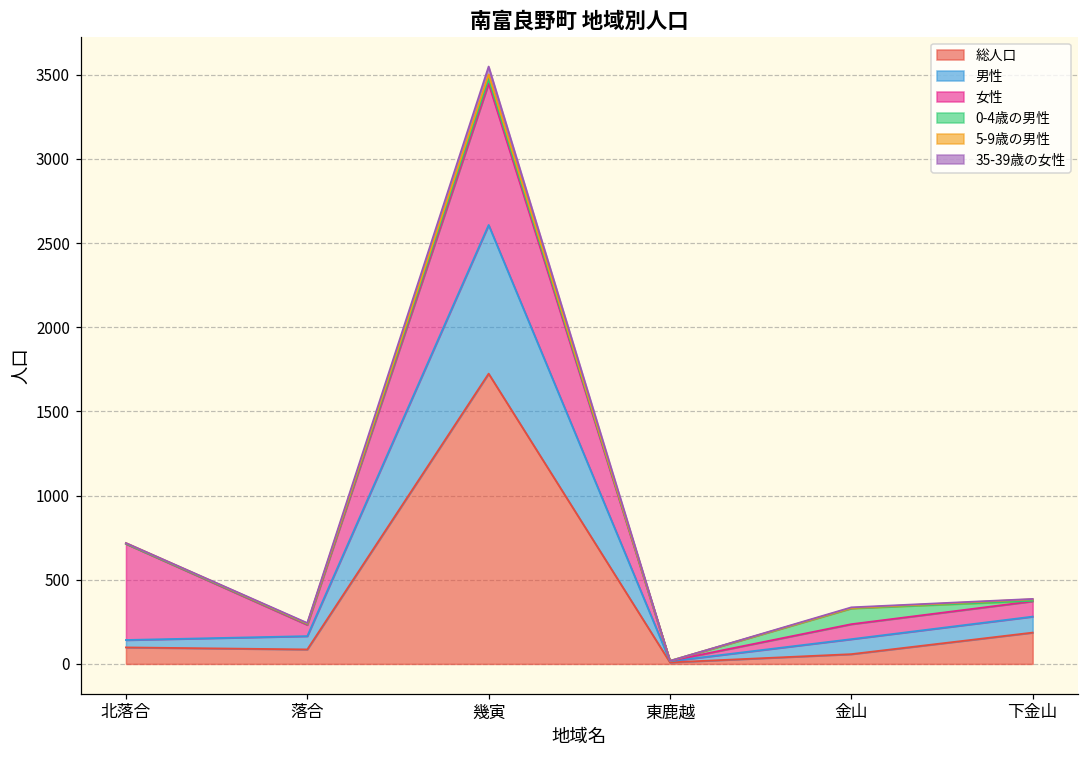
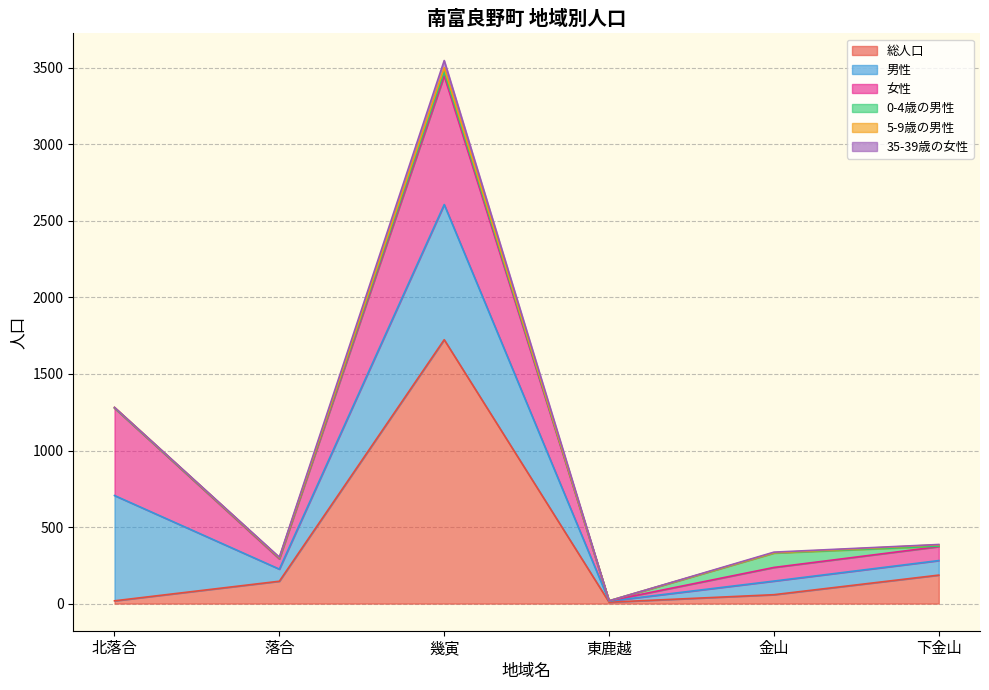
総人口, 北落合: 100 -> 20
男性, 北落合: 40 -> 690
総人口, 落合: 90 -> 150
